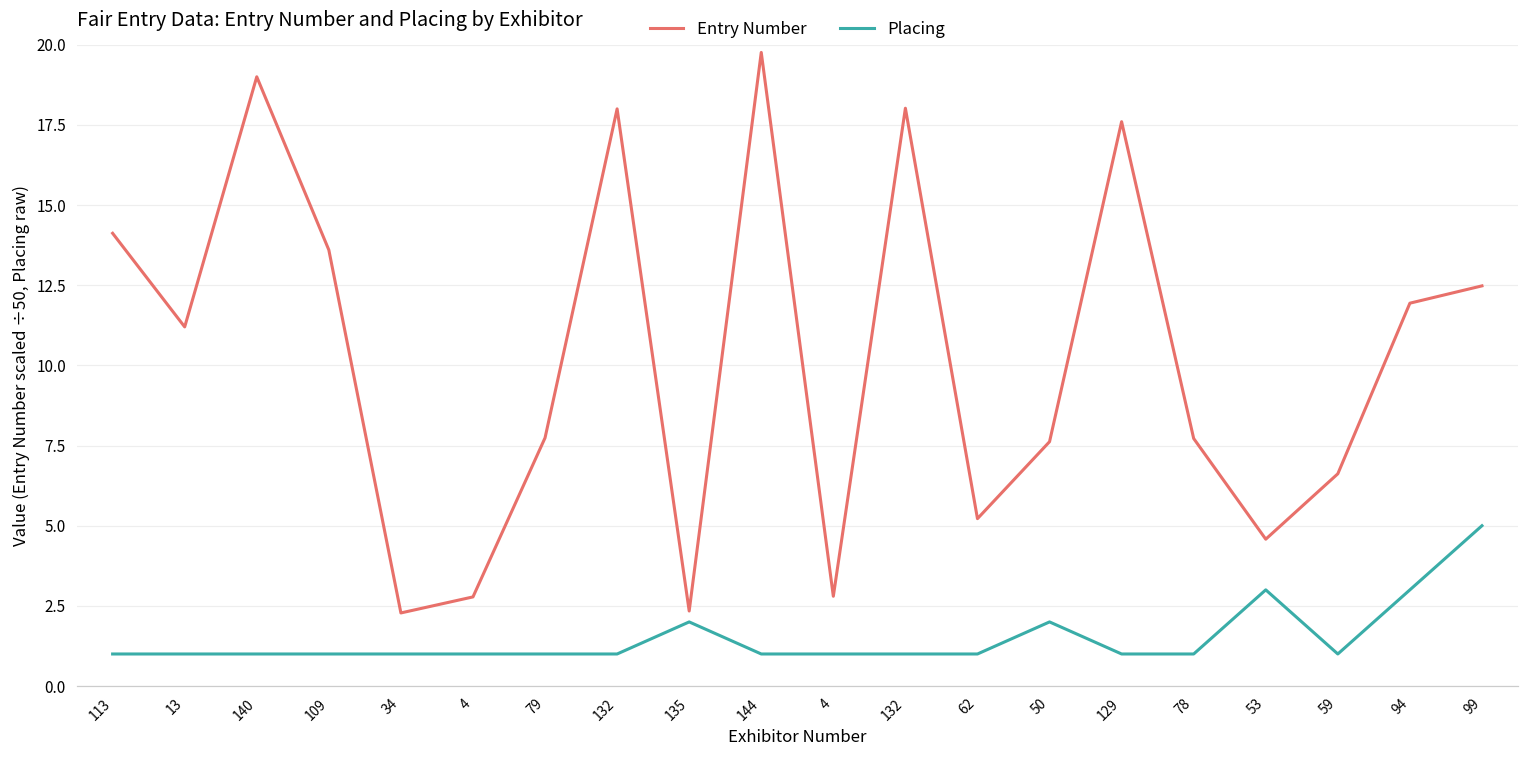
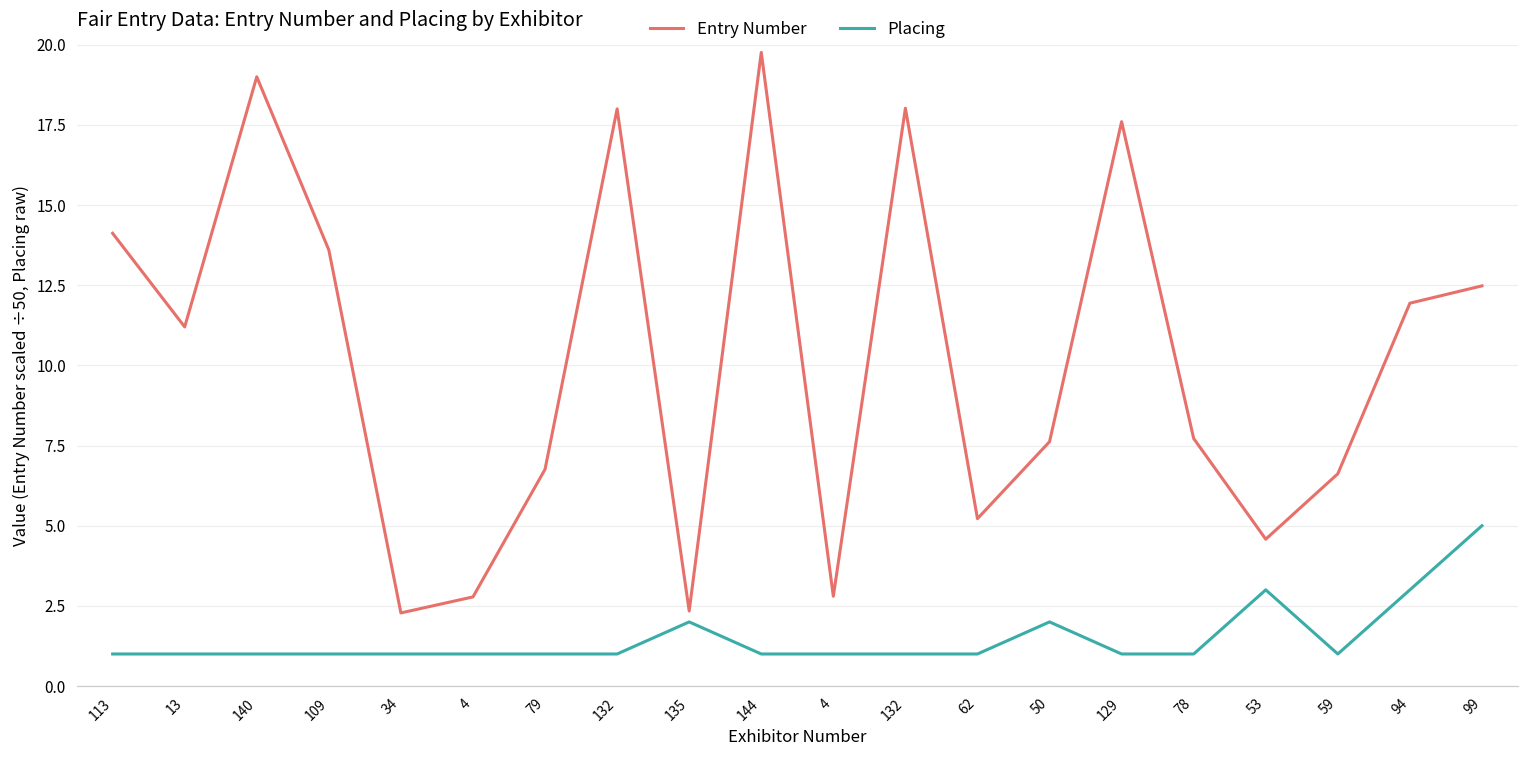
Entry Number, 79: 7.7 -> 6.8
